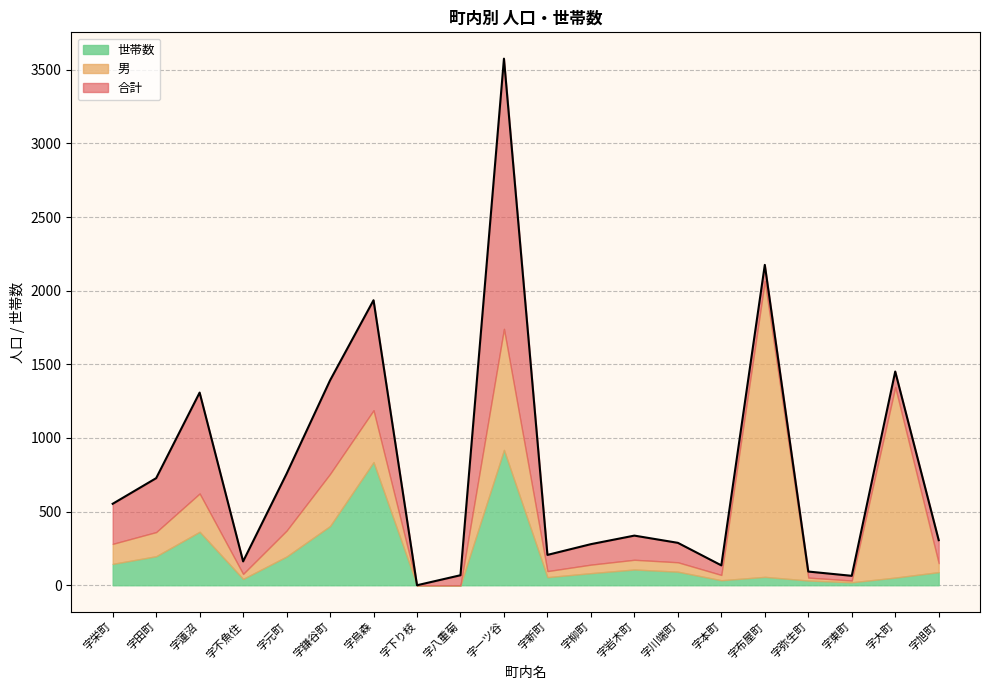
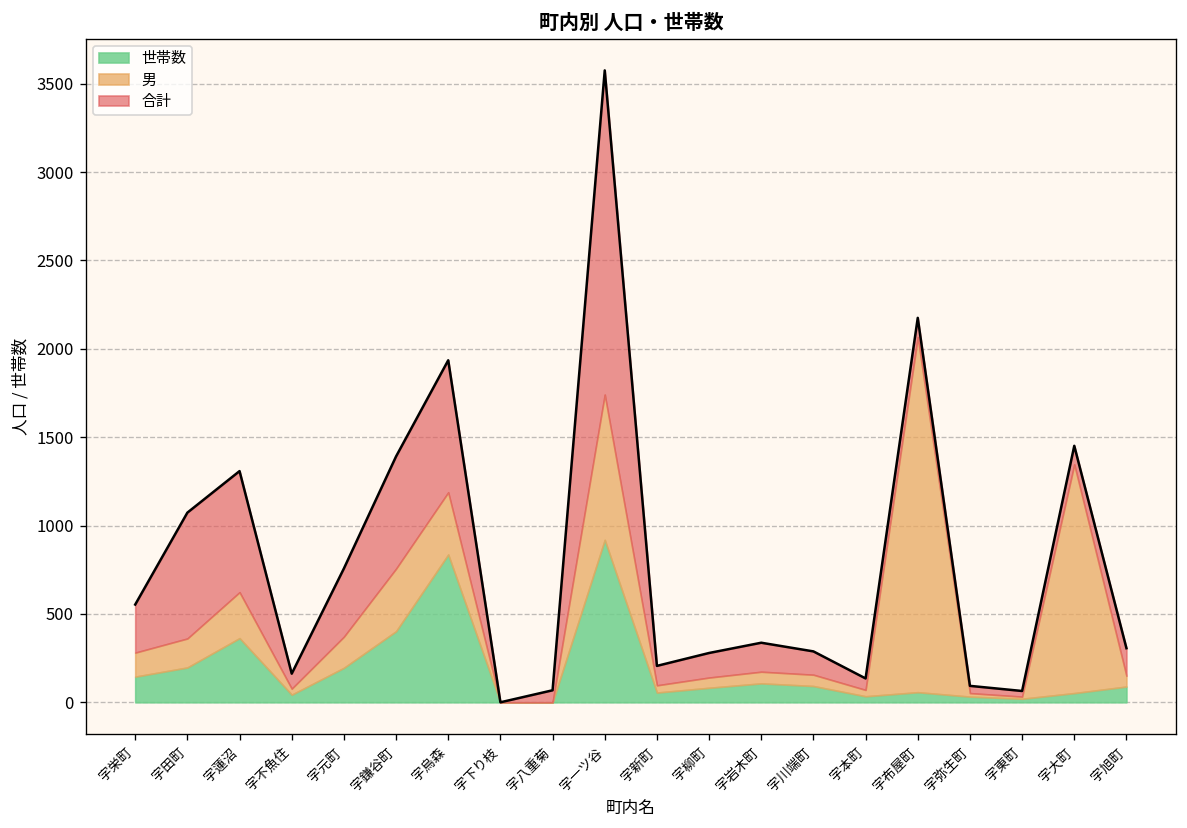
合計, 字田町: 370 -> 710
